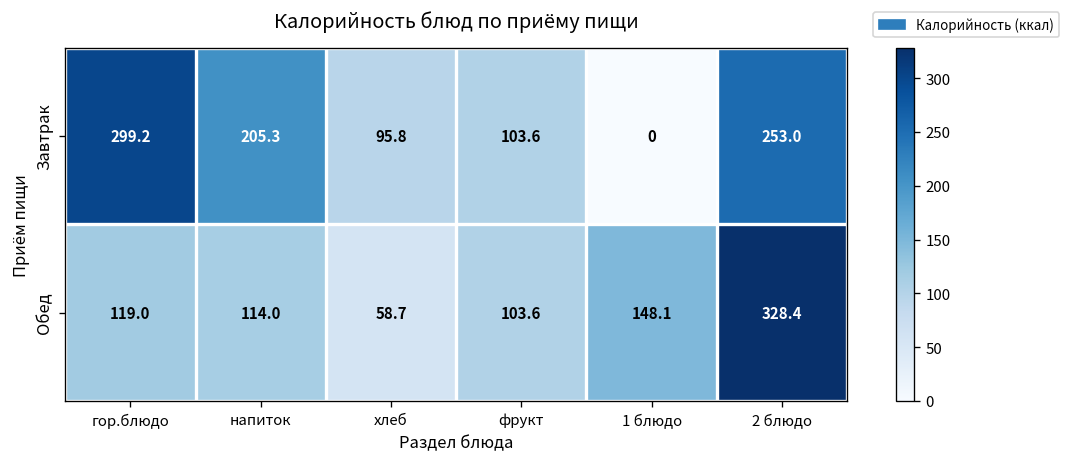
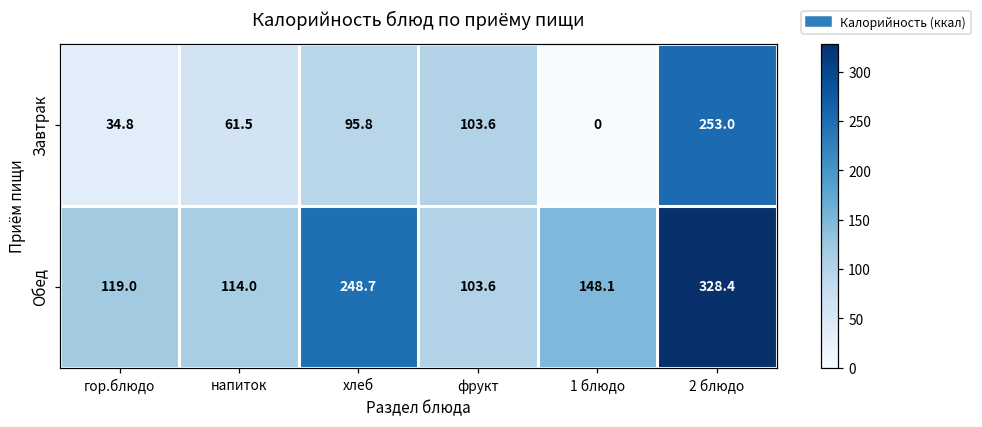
Завтрак, гор.блюдо: 299.2 -> 34.8
Завтрак, напиток: 205.3 -> 61.5
Обед, хлеб: 58.7 -> 248.7
